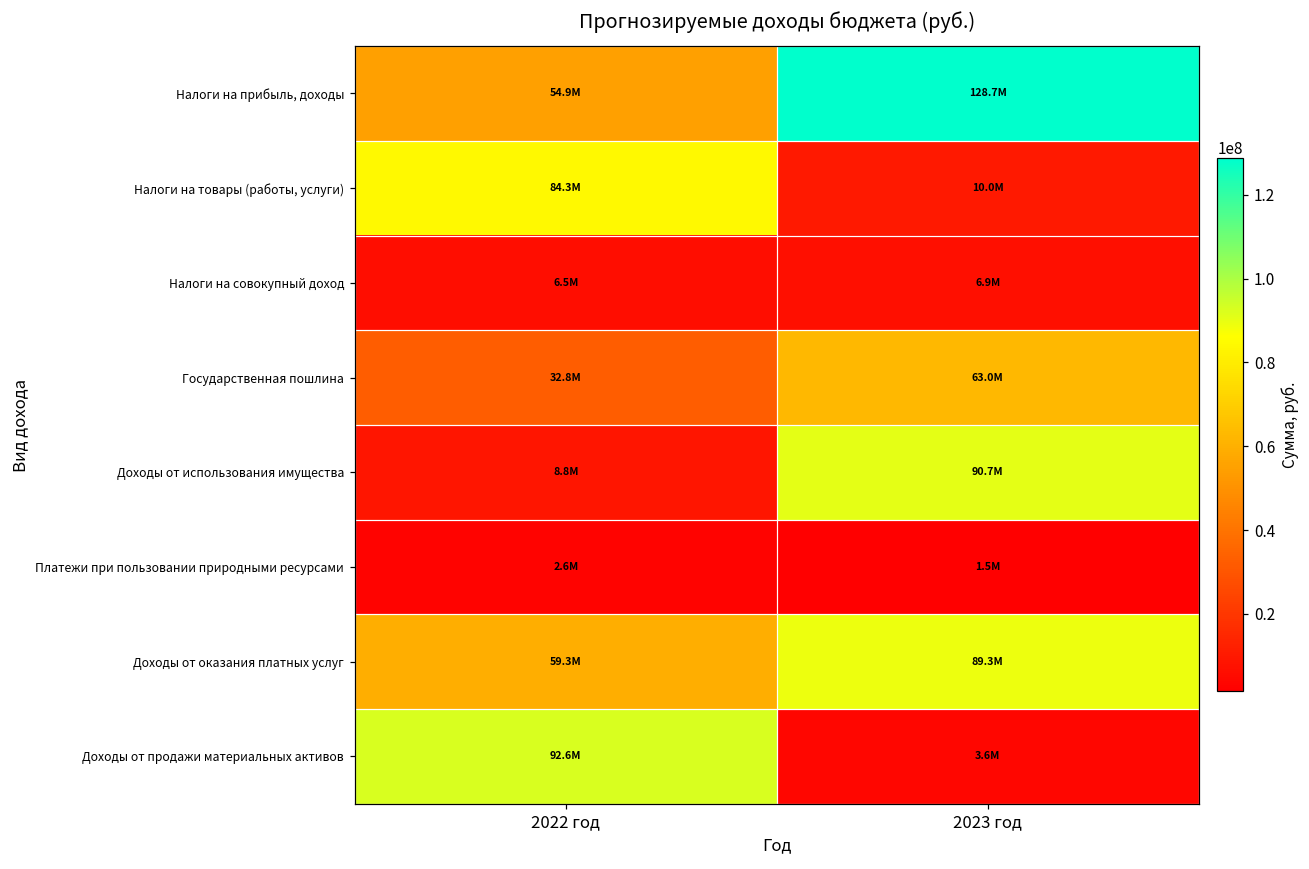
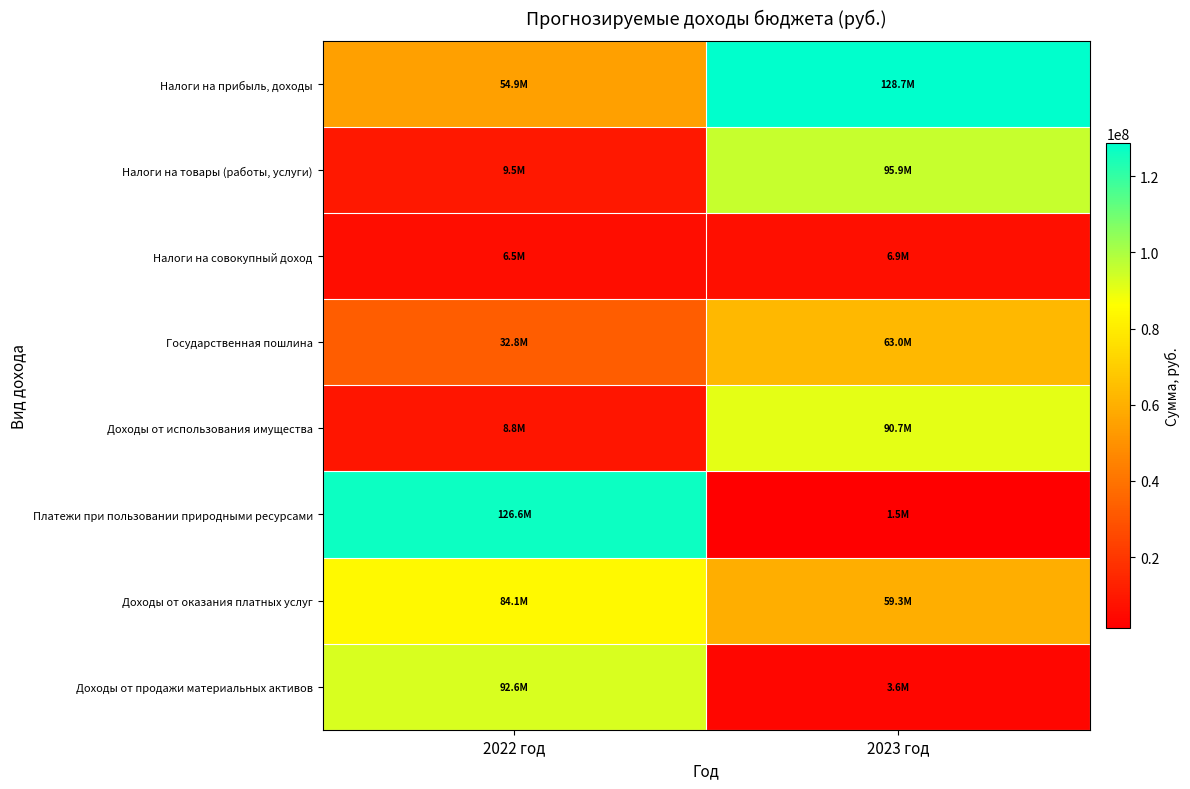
Налоги на товары (работы, услуги), 2022 год: 84.3M -> 9.5M
Налоги на товары (работы, услуги), 2023 год: 10.0M -> 95.9M
Платежи при пользовании природными ресурсами, 2022 год: 2.6M -> 126.6M
Доходы от оказания платных услуг, 2022 год: 59.3M -> 84.1M
Доходы от оказания платных услуг, 2023 год: 89.3M -> 59.3M
